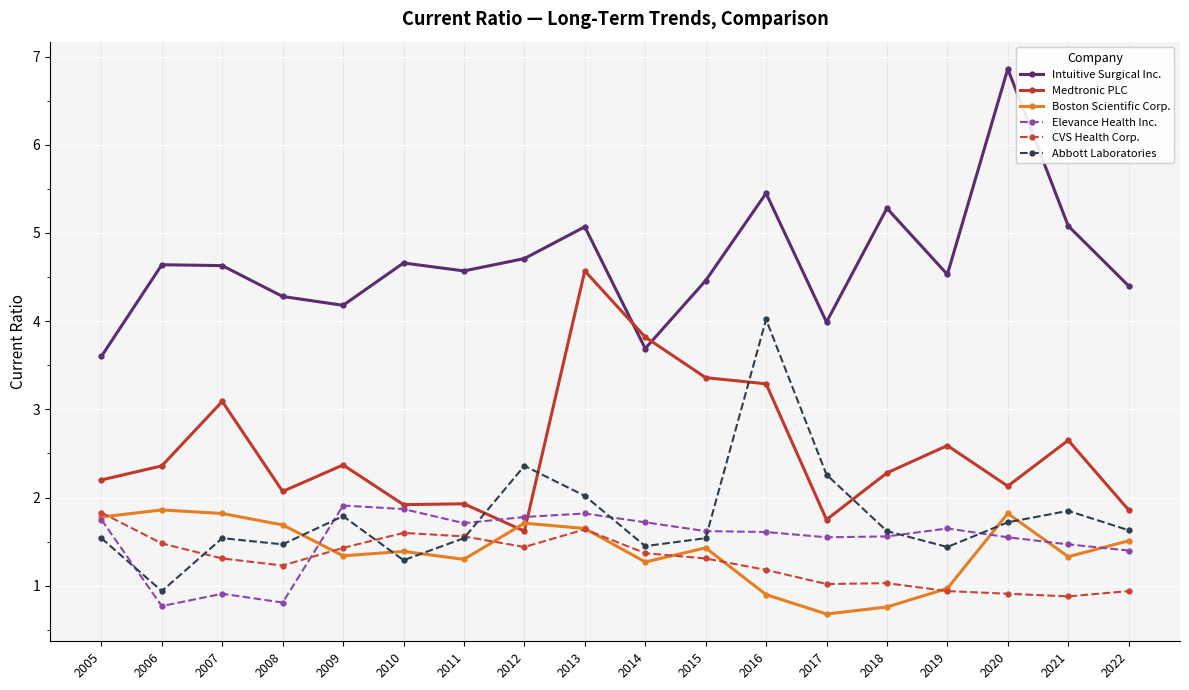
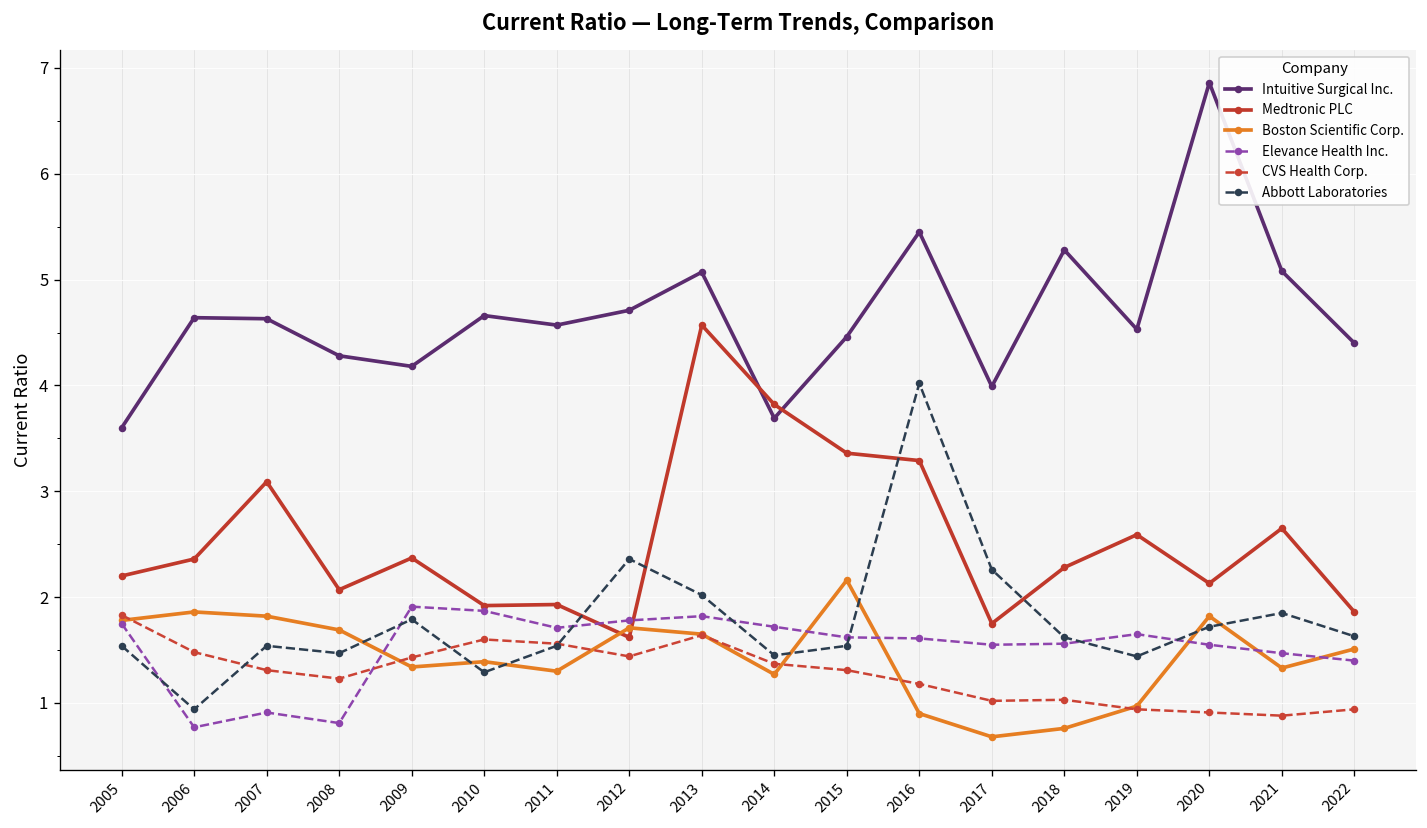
Boston Scientific Corp., 2015: 1.4 -> 2.2
